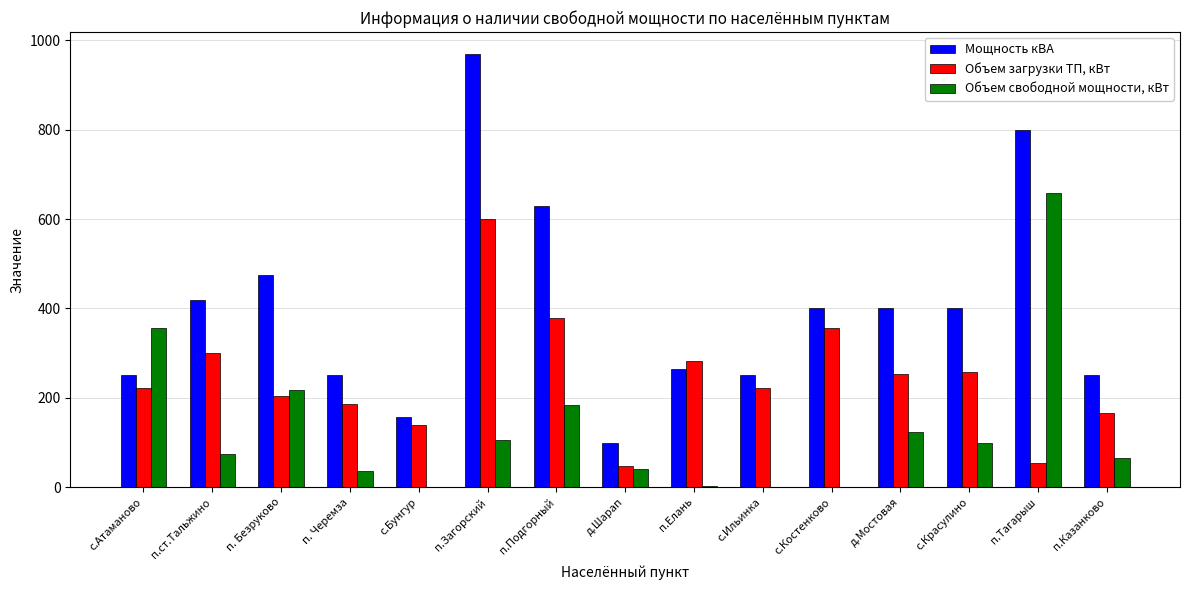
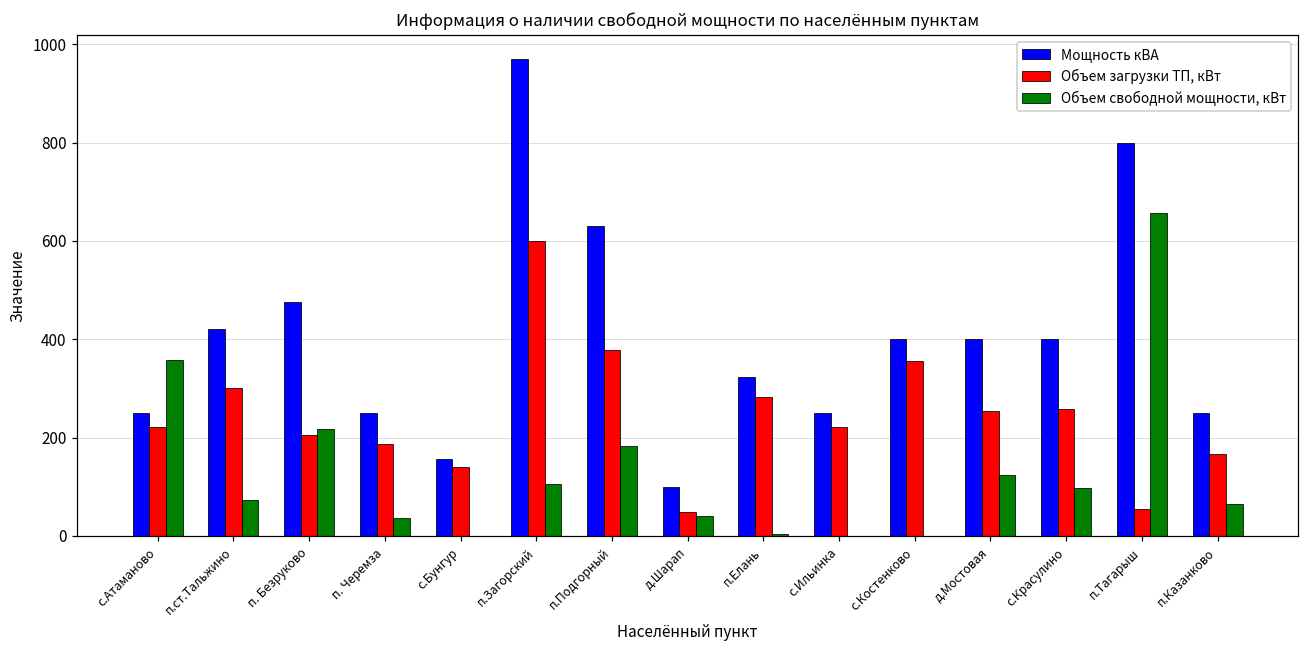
Мощность кВА, п.Елань: 270 -> 320
